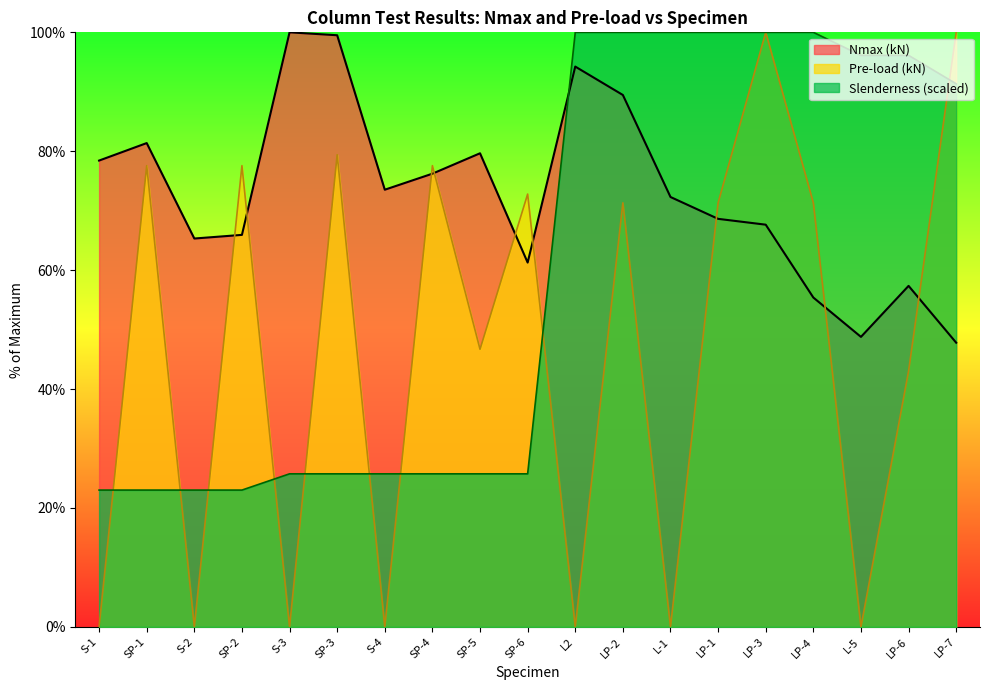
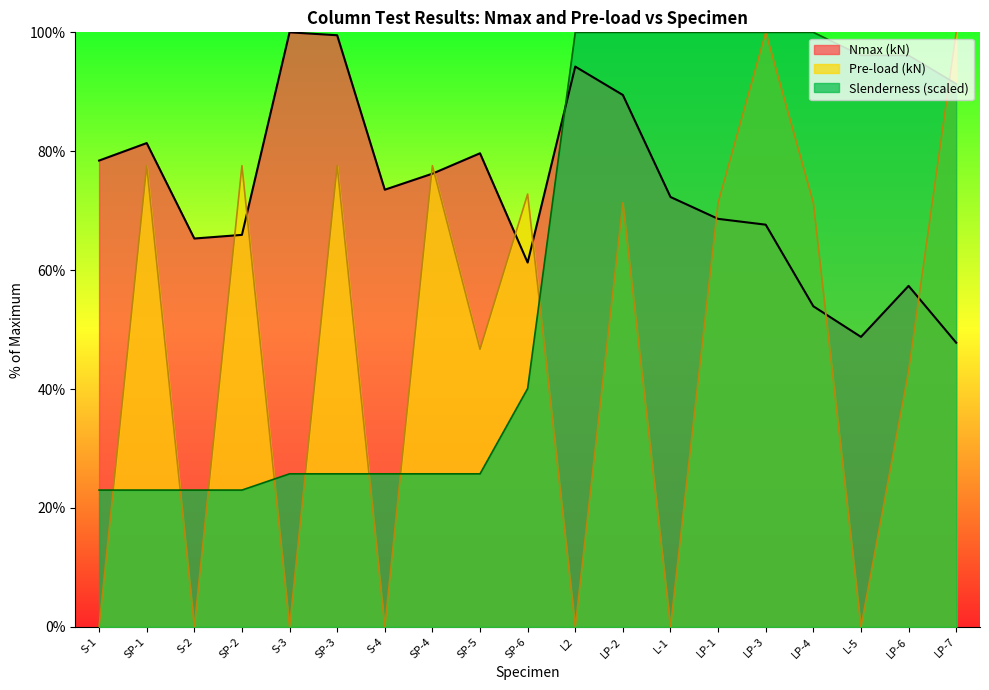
Pre-load (kN), SP-3: 79% -> 78%
Slenderness (scaled), SP-6: 26% -> 40%
Nmax (kN), LP-4: 55% -> 54%
